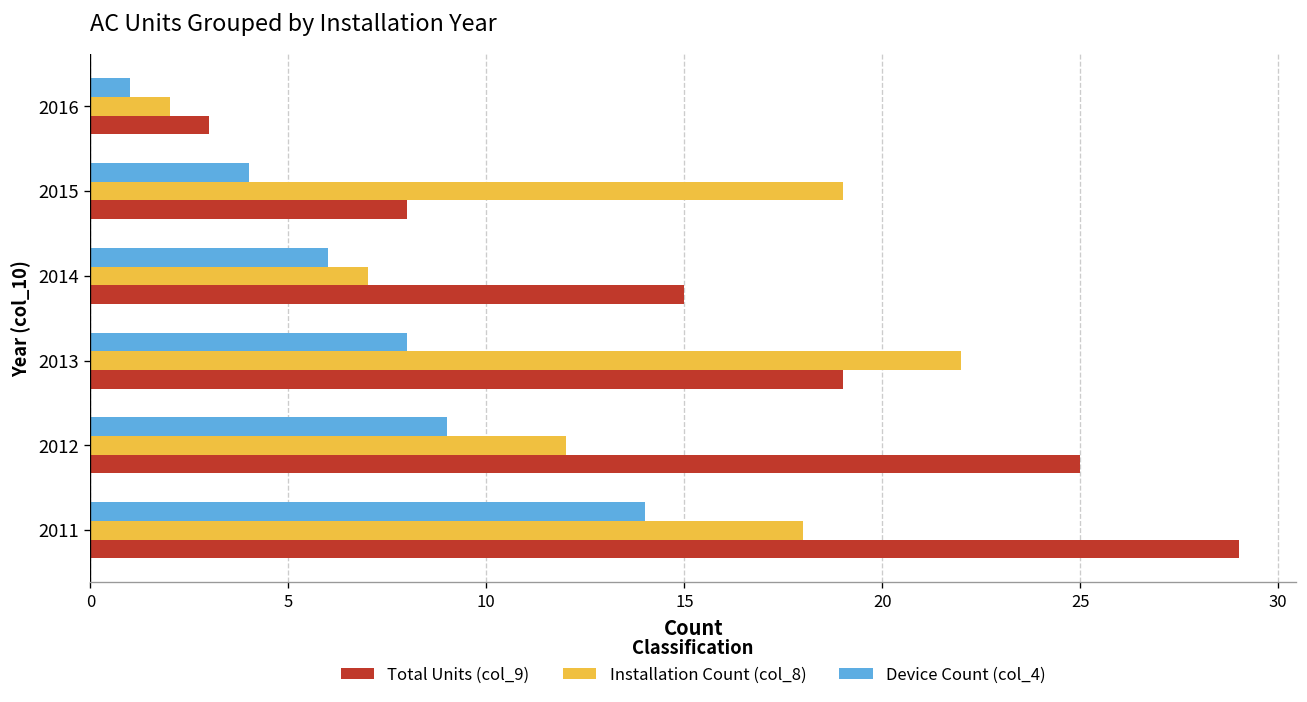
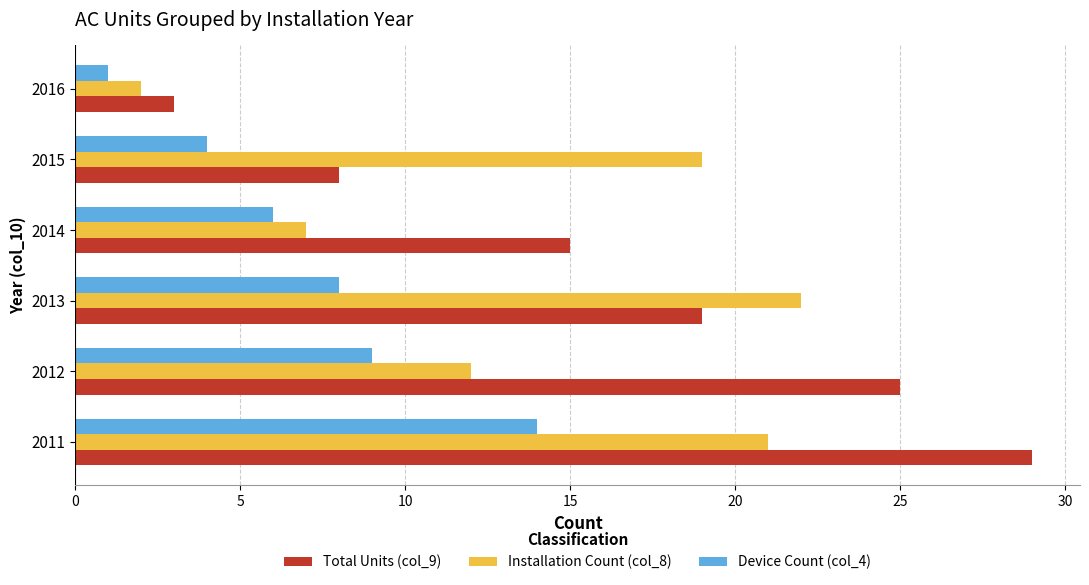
Installation Count (col_8), 2011: 18 -> 21
